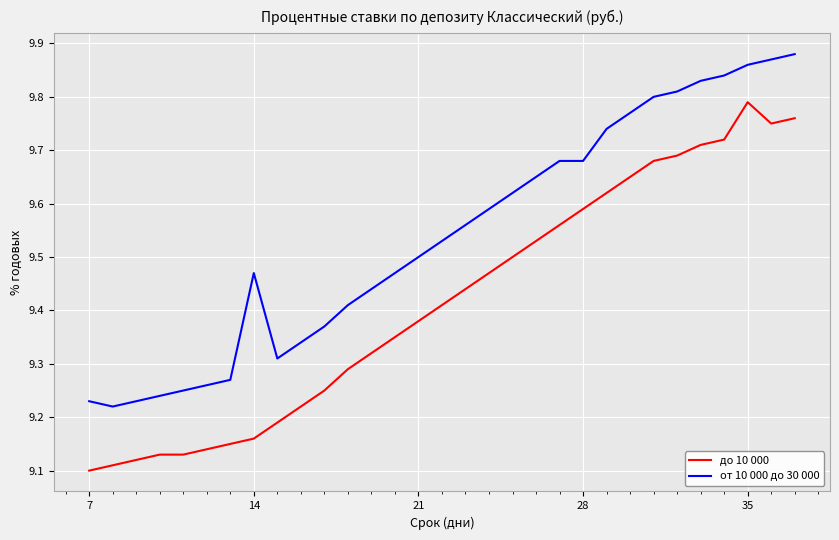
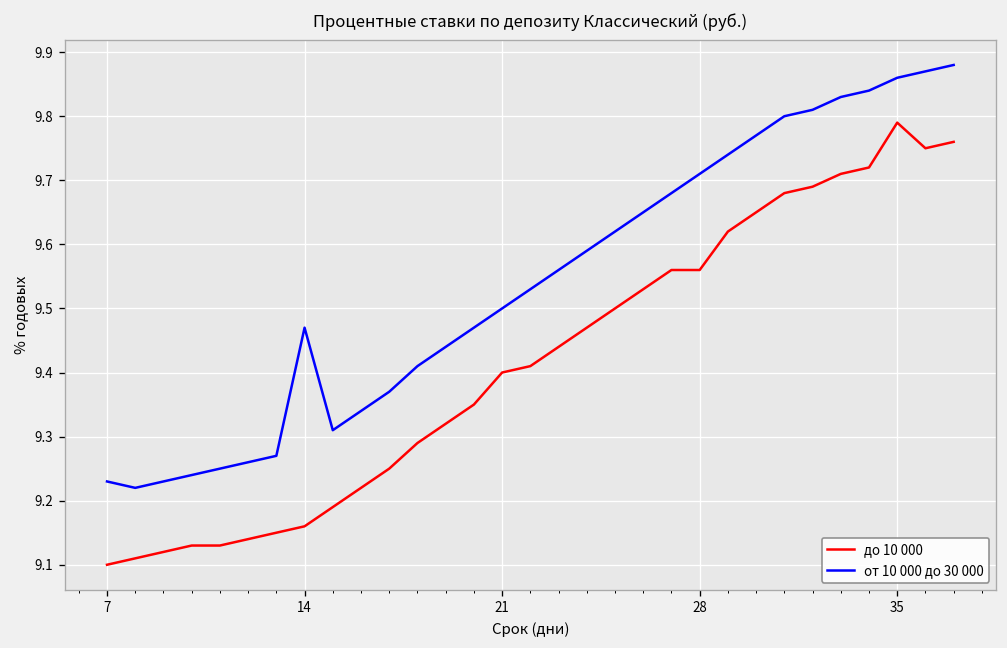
до 10 000, 21: 9.38 -> 9.40
до 10 000, 28: 9.59 -> 9.56
от 10 000 до 30 000, 28: 9.68 -> 9.71
